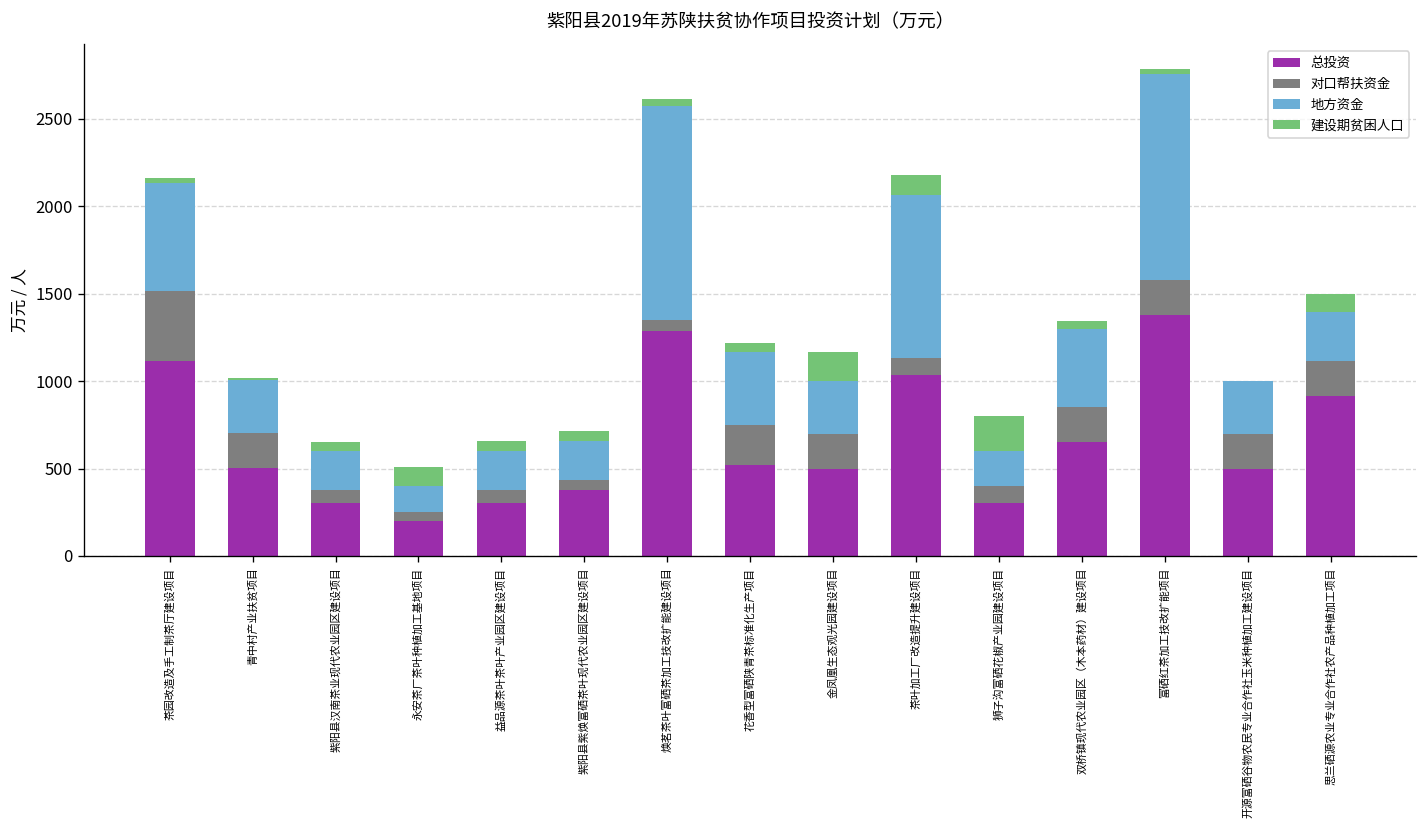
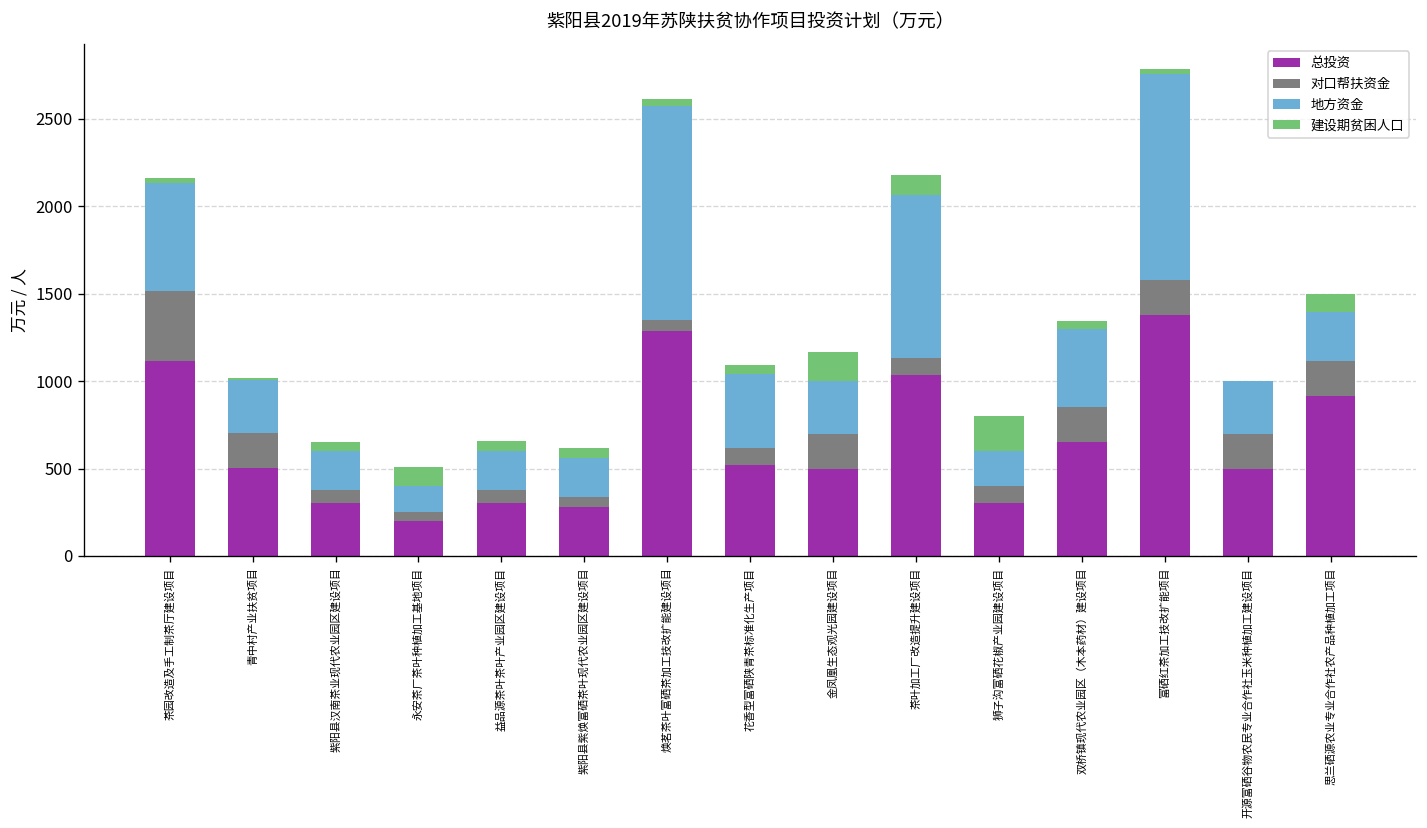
总投资, 紫阳县紫焕富硒茶叶现代农业园区建设项目: 380 -> 280
对口帮扶资金, 花香型富硒陕青茶标准化生产项目: 230 -> 100
